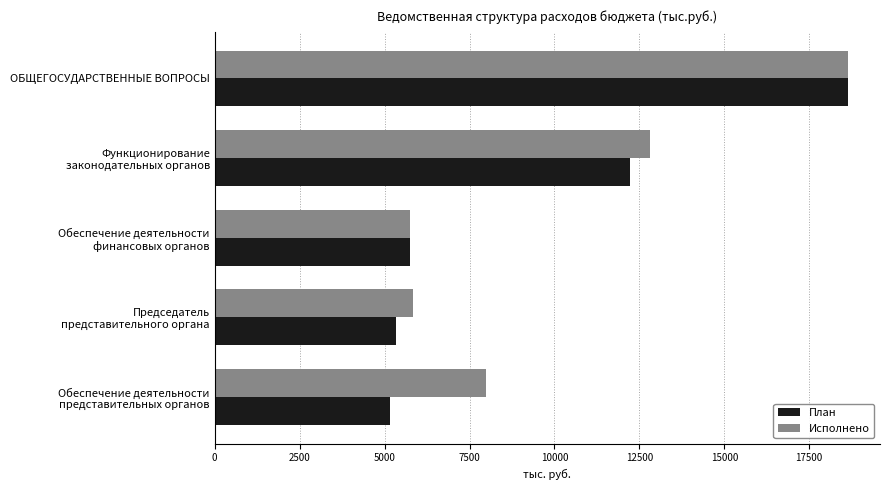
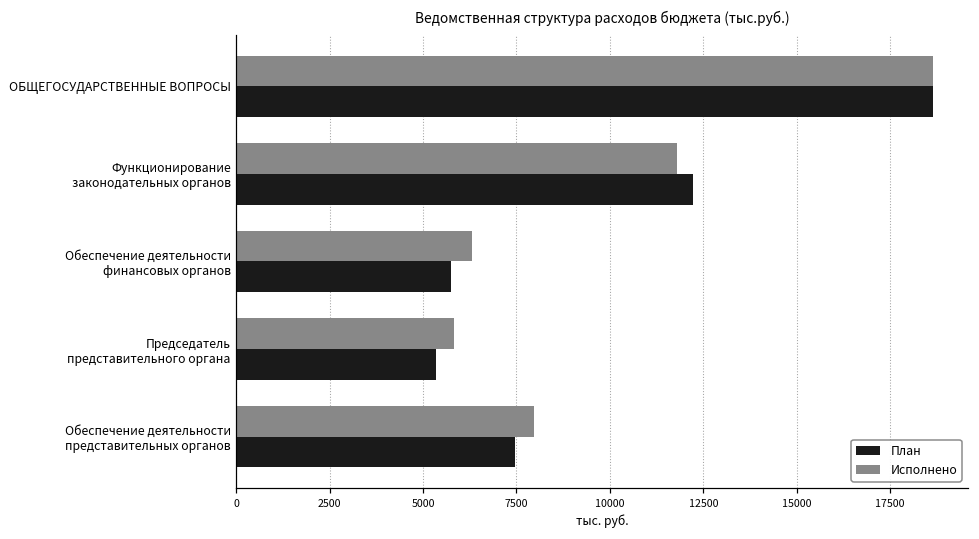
Исполнено, Функционирование законодательных органов: 12800 -> 11800
Исполнено, Обеспечение деятельности финансовых органов: 5800 -> 6300
План, Обеспечение деятельности представительных органов: 5100 -> 7500
